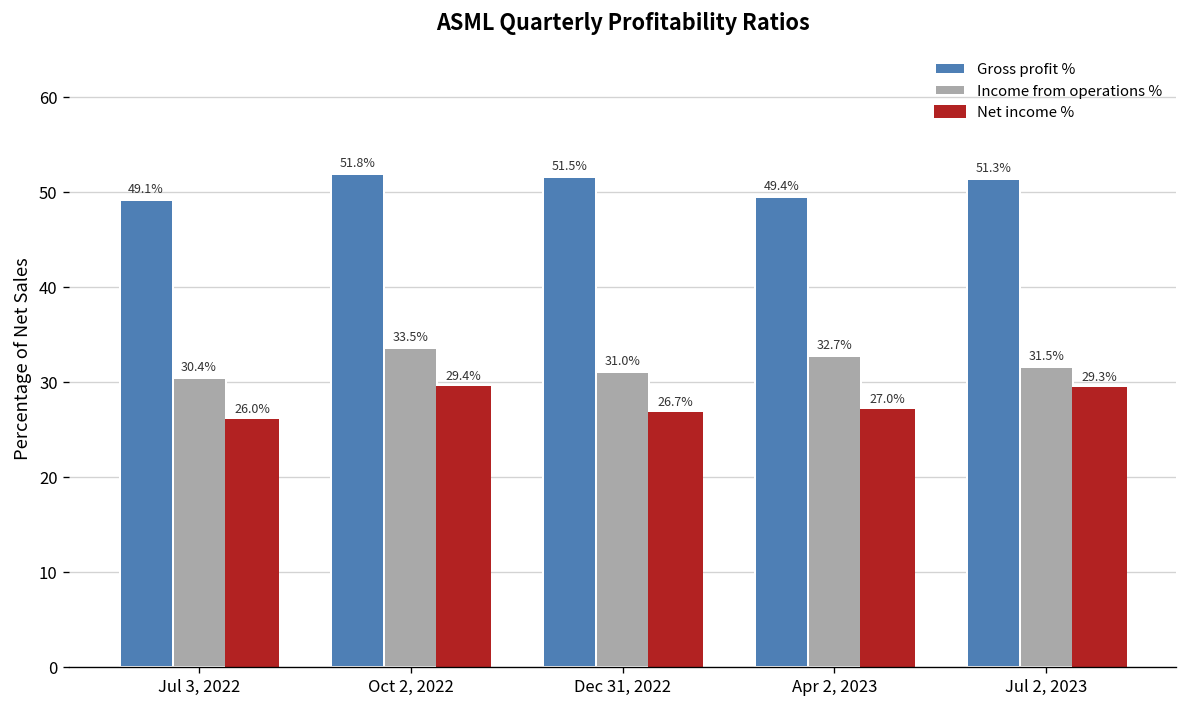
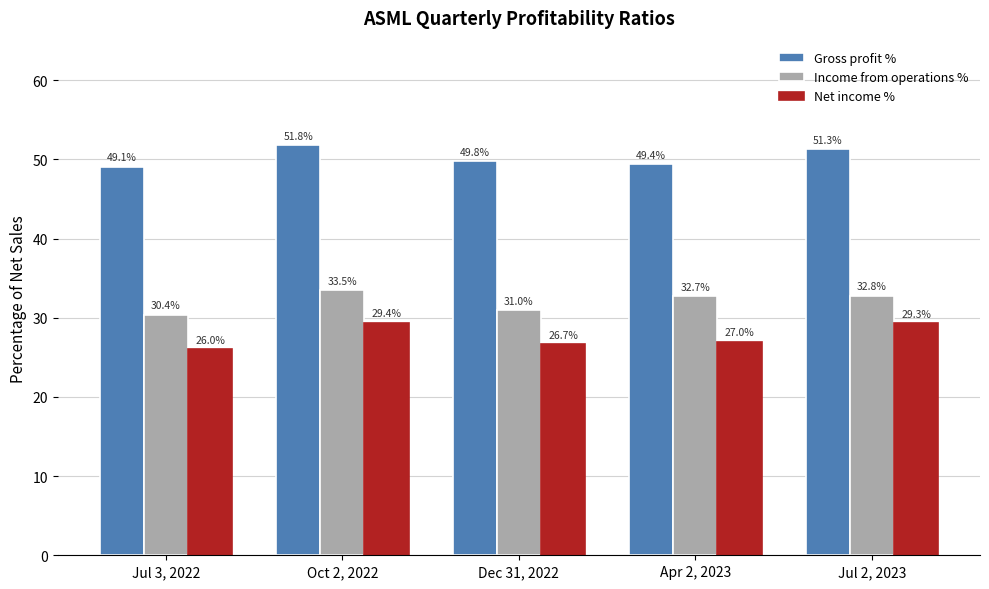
Gross profit %, Dec 31, 2022: 51.5% -> 49.8%
Income from operations %, Jul 2, 2023: 31.5% -> 32.8%
